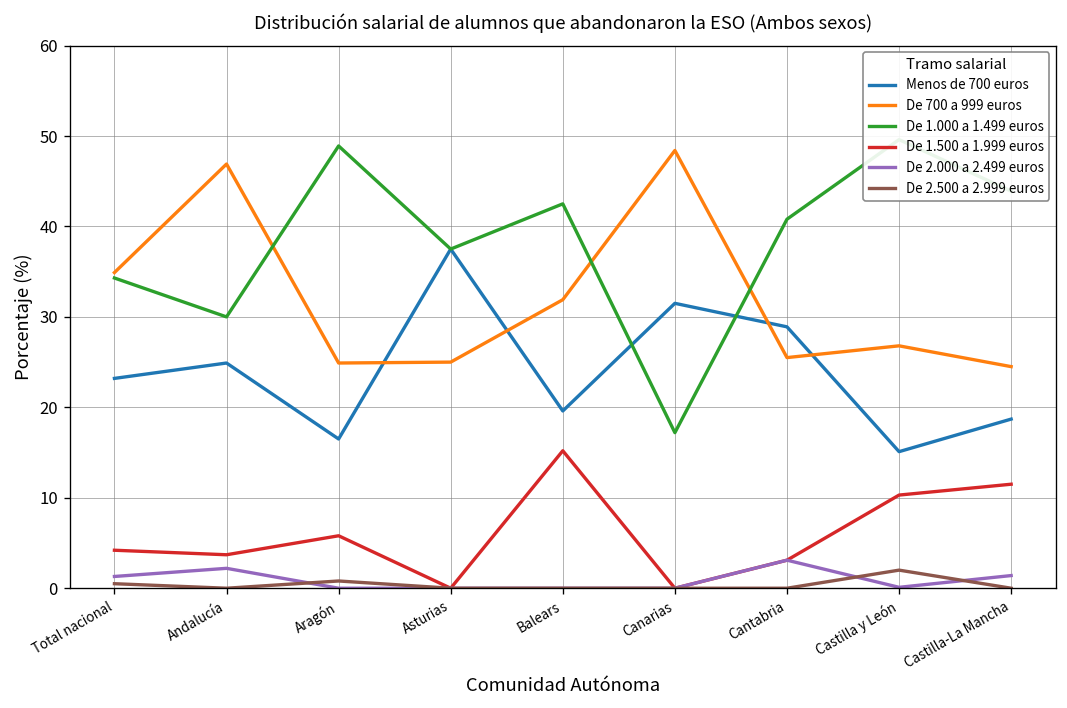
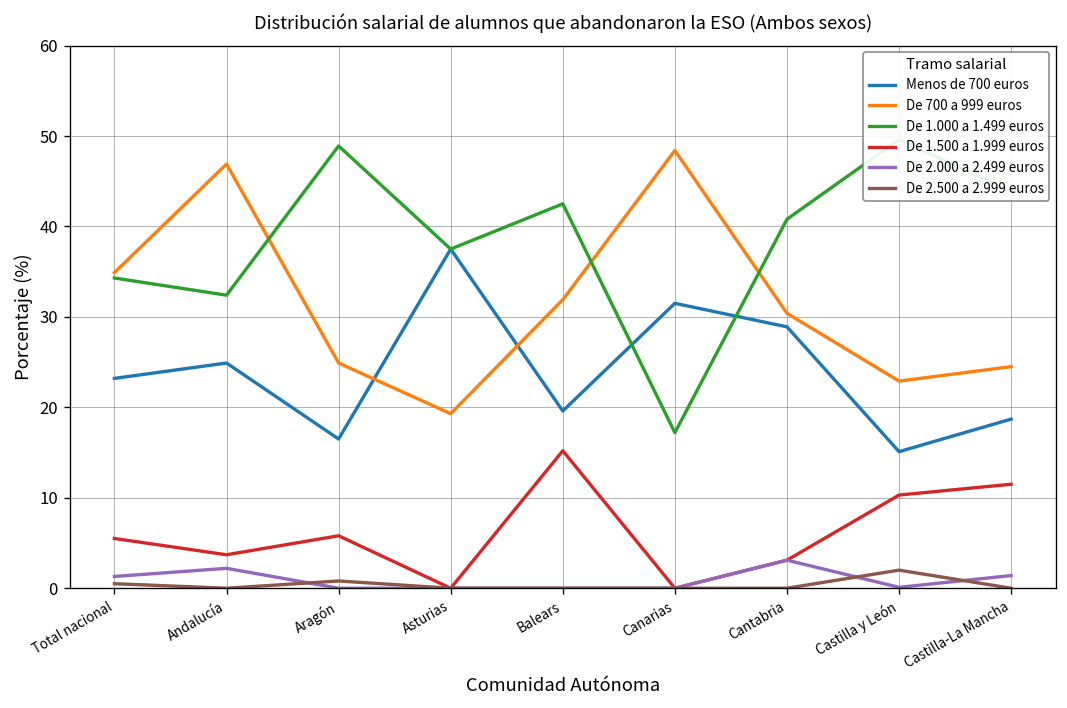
De 1.500 a 1.999 euros, Total nacional: 4 -> 6
De 1.000 a 1.499 euros, Andalucía: 30 -> 32
De 700 a 999 euros, Asturias: 25 -> 19
De 700 a 999 euros, Cantabria: 26 -> 30
De 700 a 999 euros, Castilla y León: 27 -> 23
